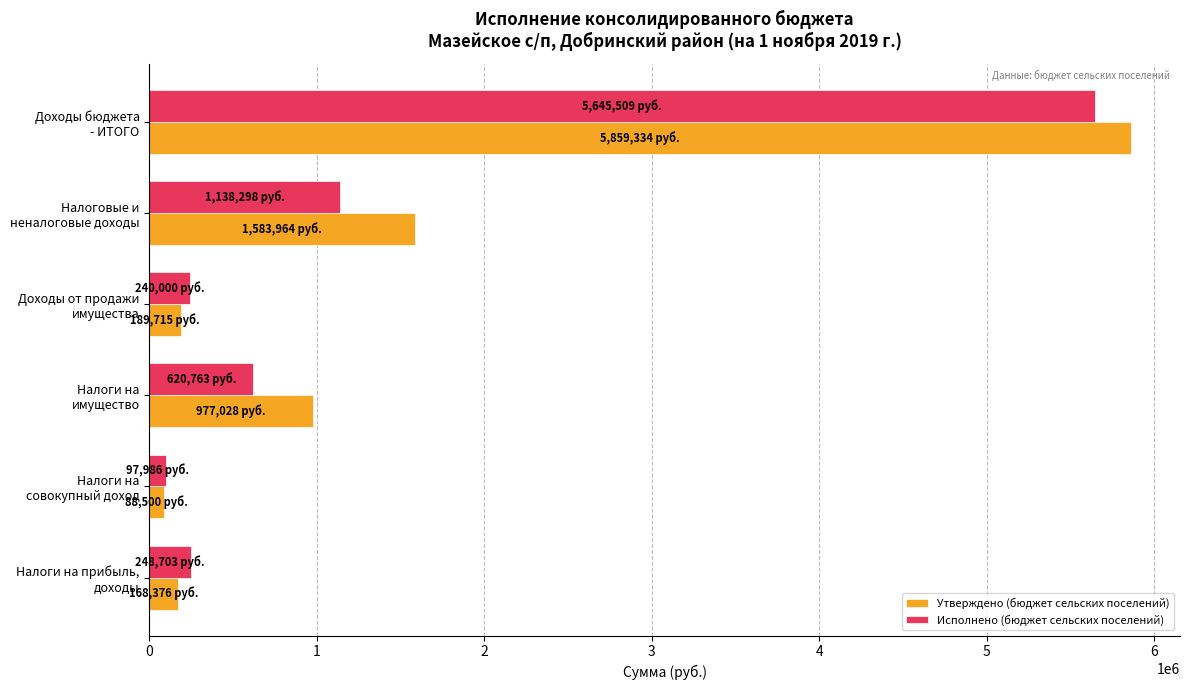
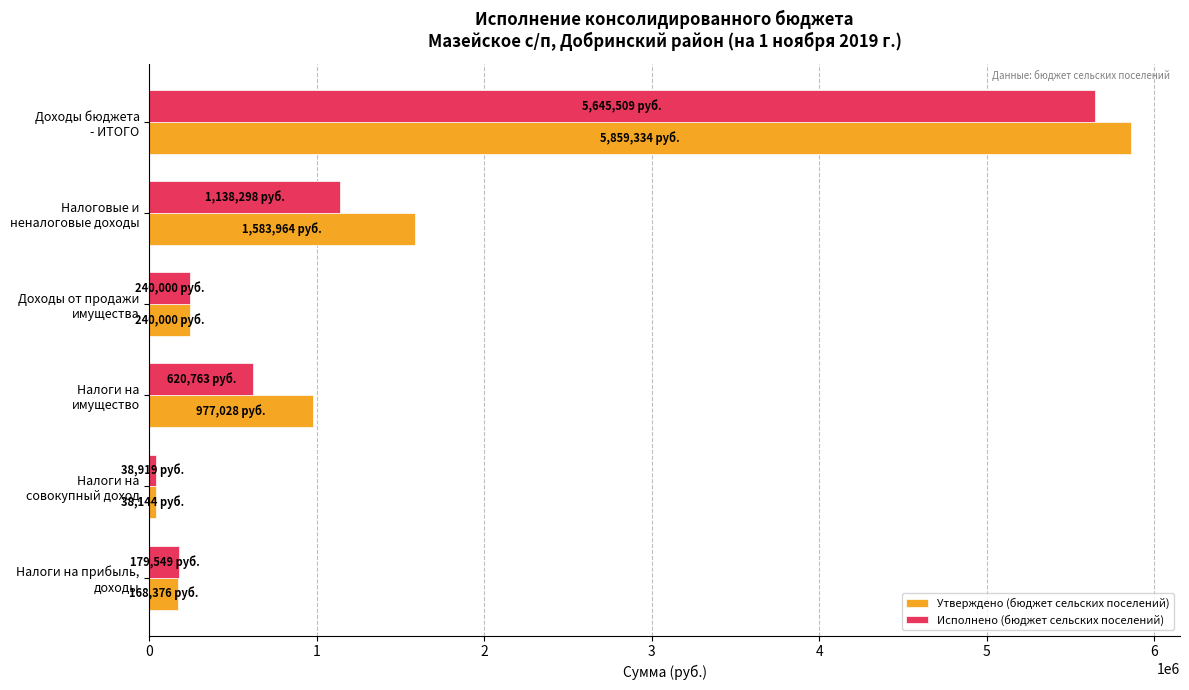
Утверждено (бюджет сельских поселений), Доходы от продажи имущества: 189,715 -> 240,000
Исполнено (бюджет сельских поселений), Налоги на совокупный доход: 97,986 -> 38,919
Утверждено (бюджет сельских поселений), Налоги на совокупный доход: 88,500 -> 38,144
Исполнено (бюджет сельских поселений), Налоги на прибыль, доходы: 248,703 -> 179,549
